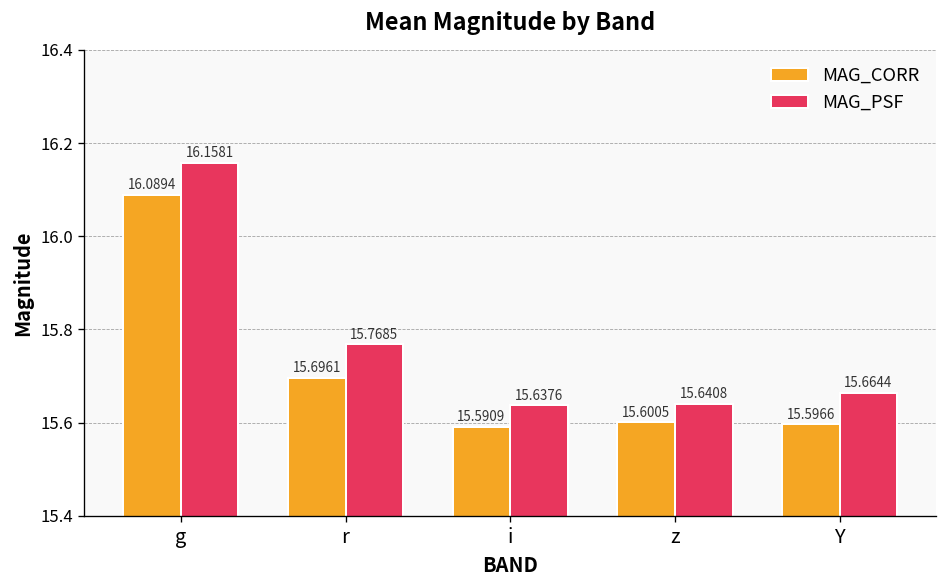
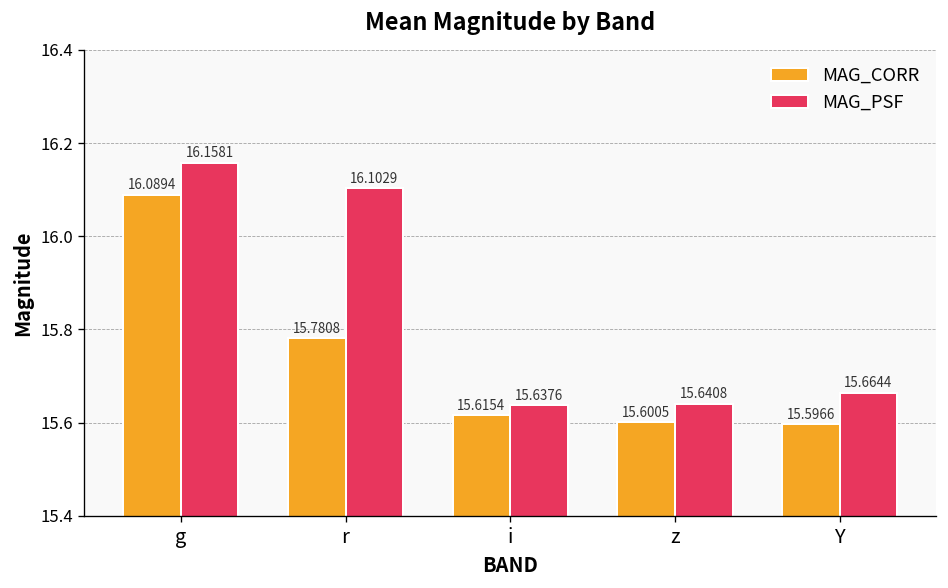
MAG_CORR, r: 15.6961 -> 15.7808
MAG_PSF, r: 15.7685 -> 16.1029
MAG_CORR, i: 15.5909 -> 15.6154
